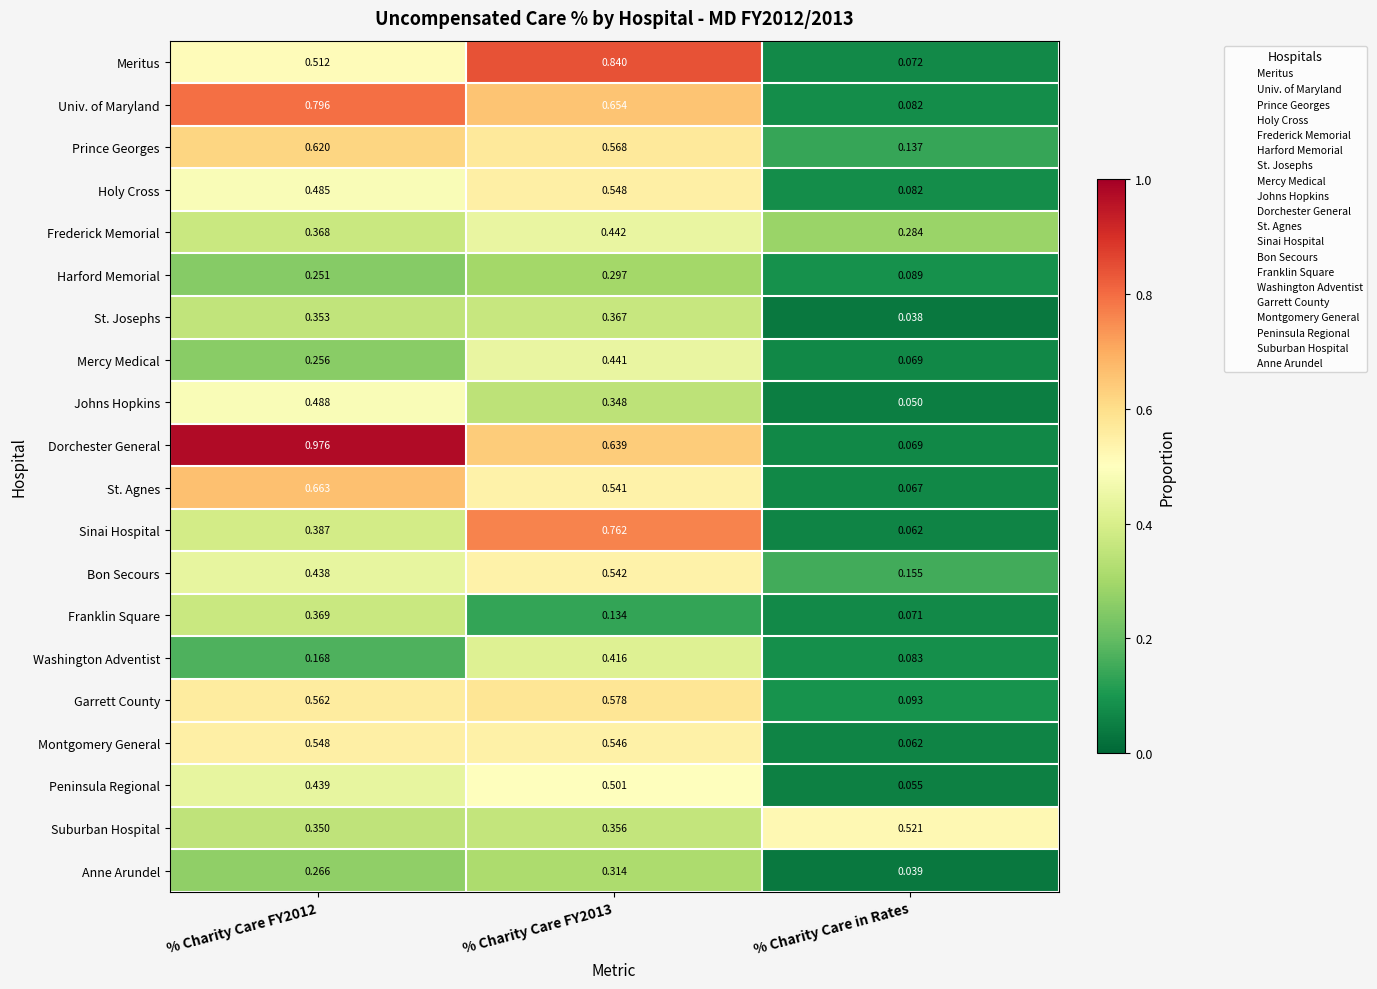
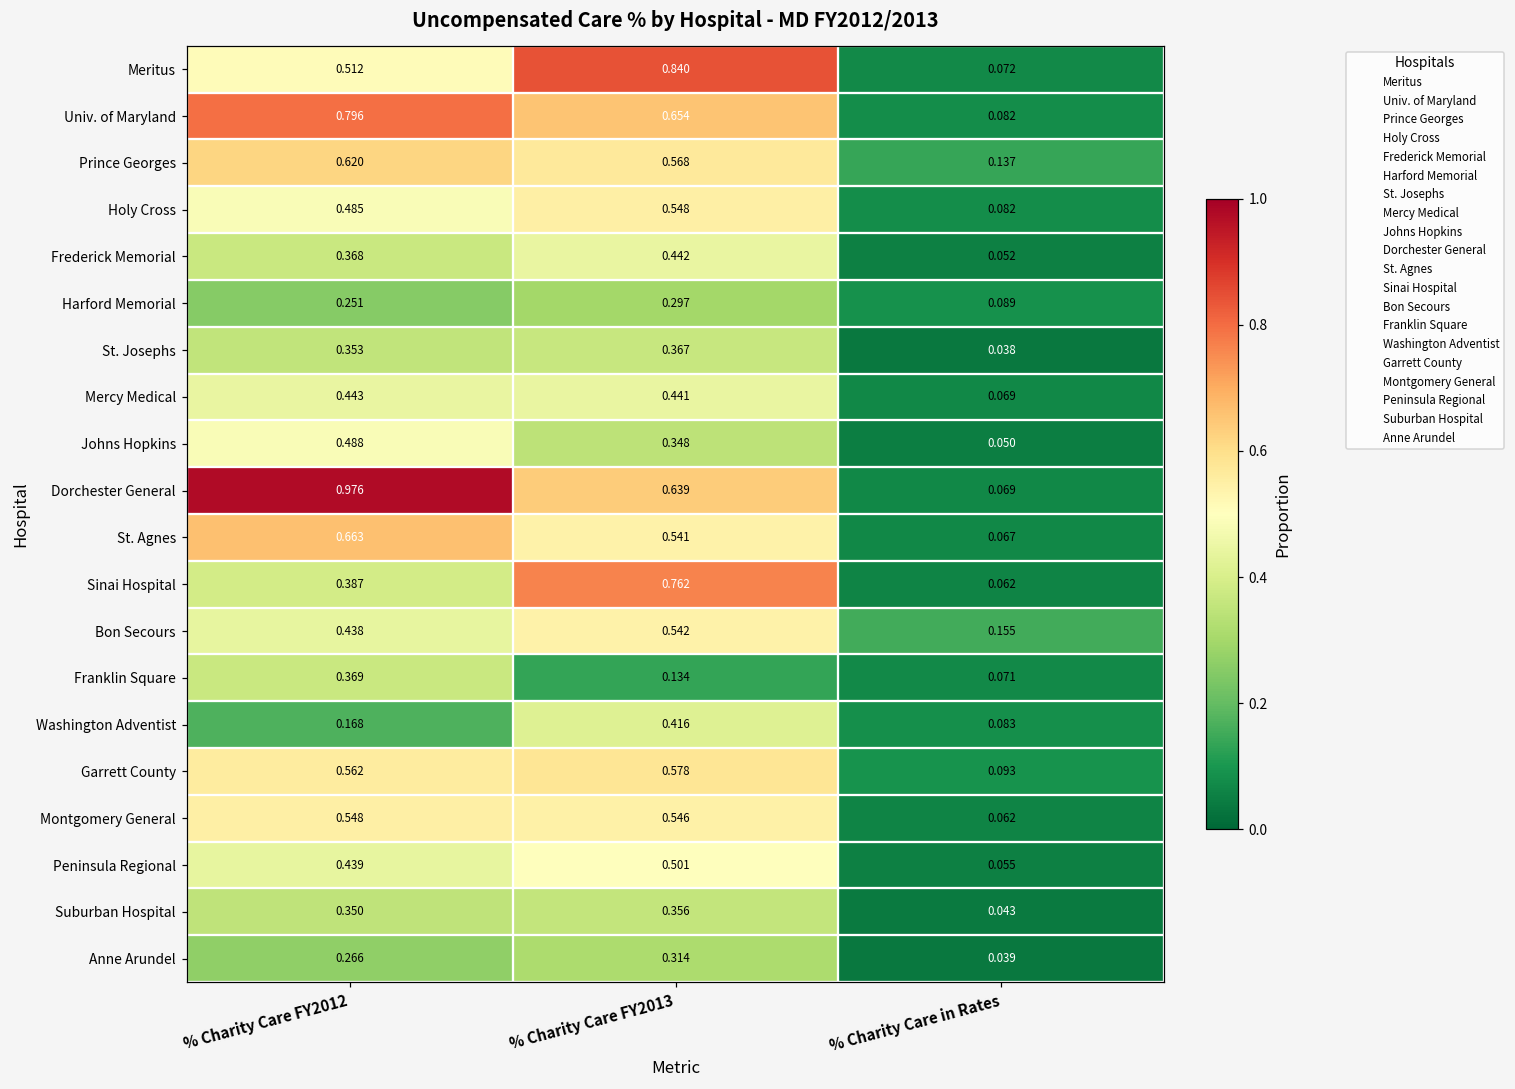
Frederick Memorial, % Charity Care in Rates: 0.284 -> 0.052
Mercy Medical, % Charity Care FY2012: 0.256 -> 0.443
Suburban Hospital, % Charity Care in Rates: 0.521 -> 0.043
